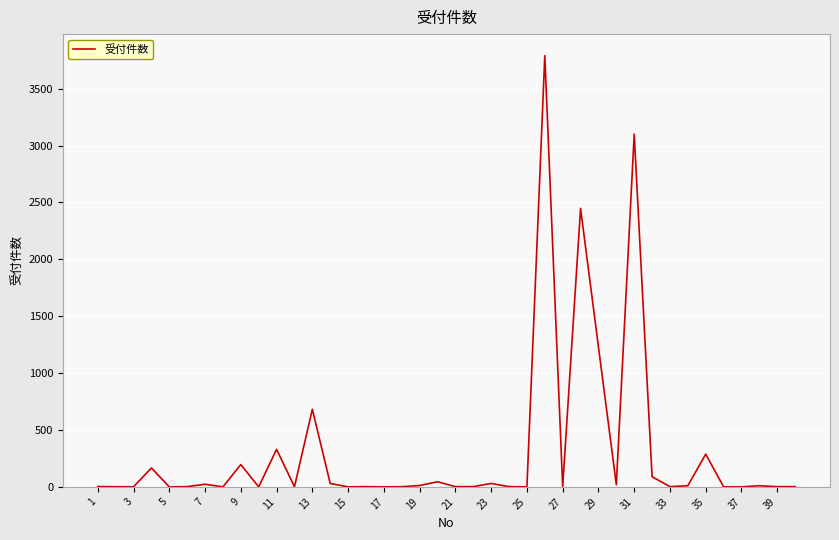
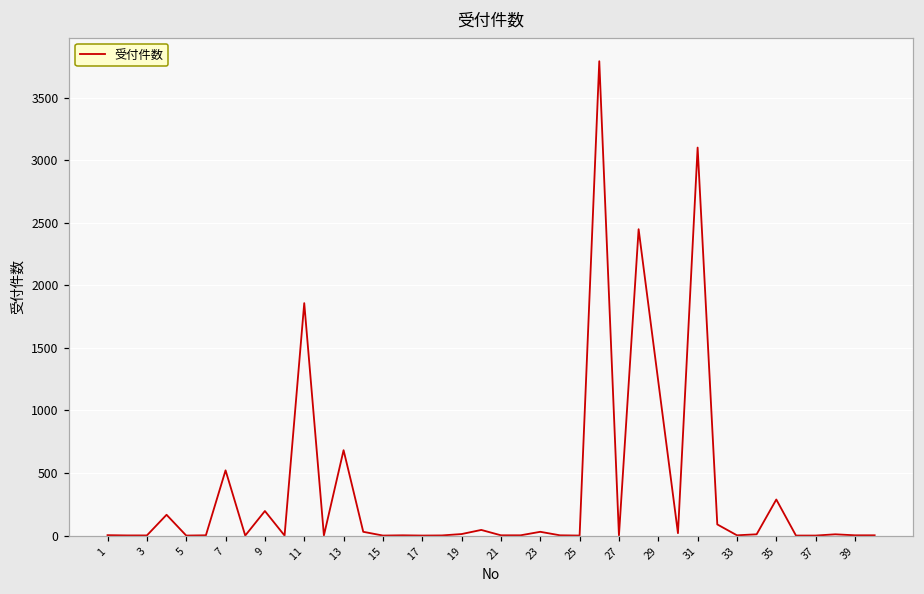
7: 20 -> 520
11: 330 -> 1860
